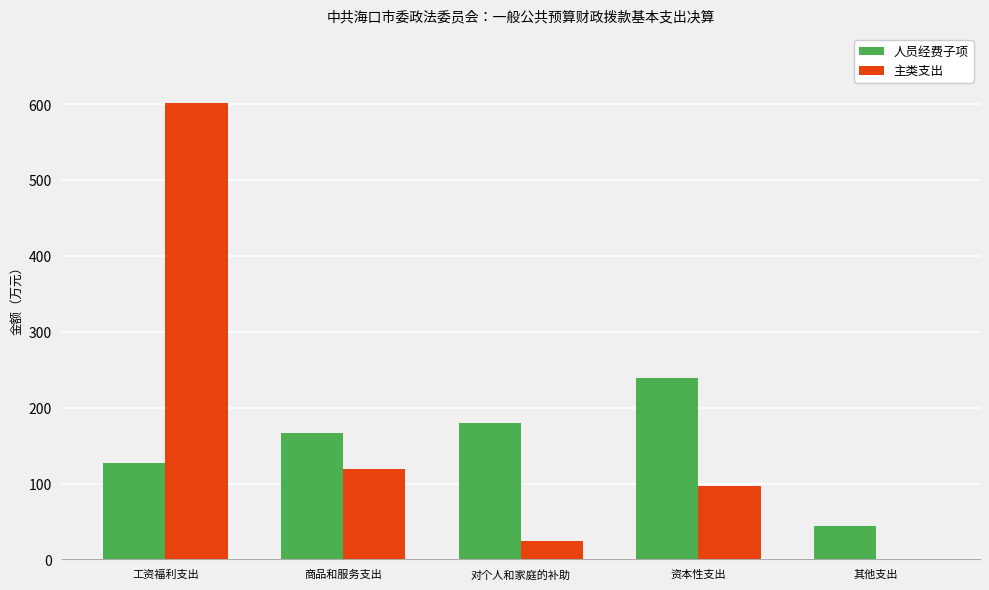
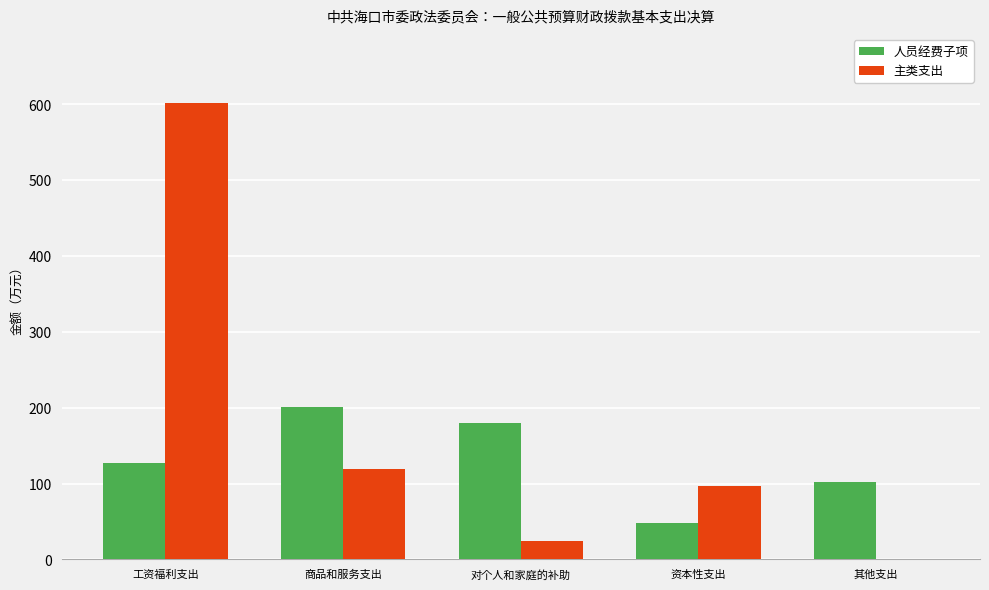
人员经费子项, 商品和服务支出: 170 -> 200
人员经费子项, 资本性支出: 240 -> 50
人员经费子项, 其他支出: 40 -> 100
